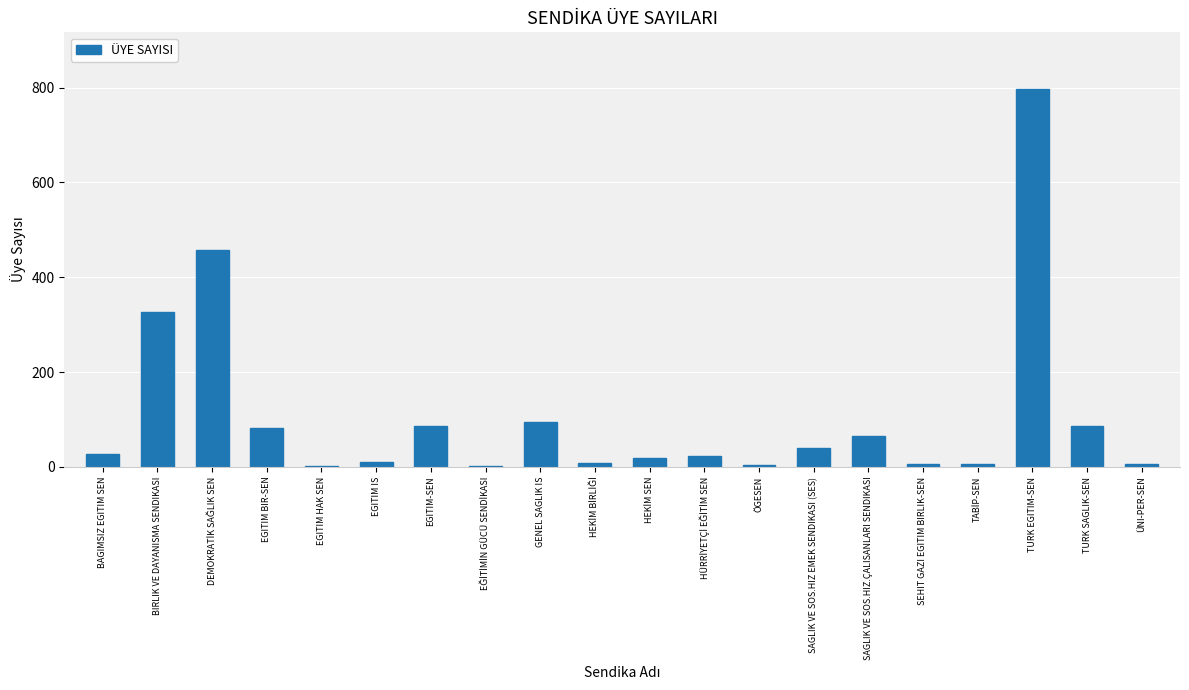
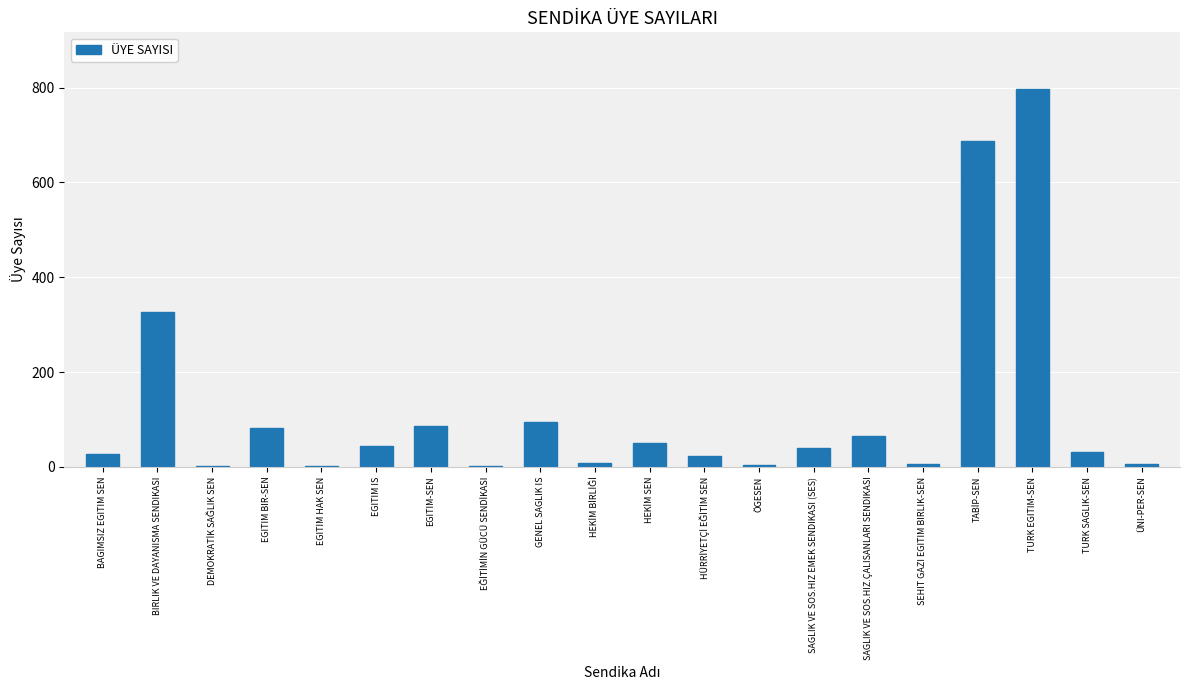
DEMOKRATİK SAĞLIK SEN: 460 -> 0
EGITIM IS: 10 -> 40
HEKİM SEN: 20 -> 50
TABİP-SEN: 10 -> 690
TURK SAGLIK-SEN: 90 -> 30
